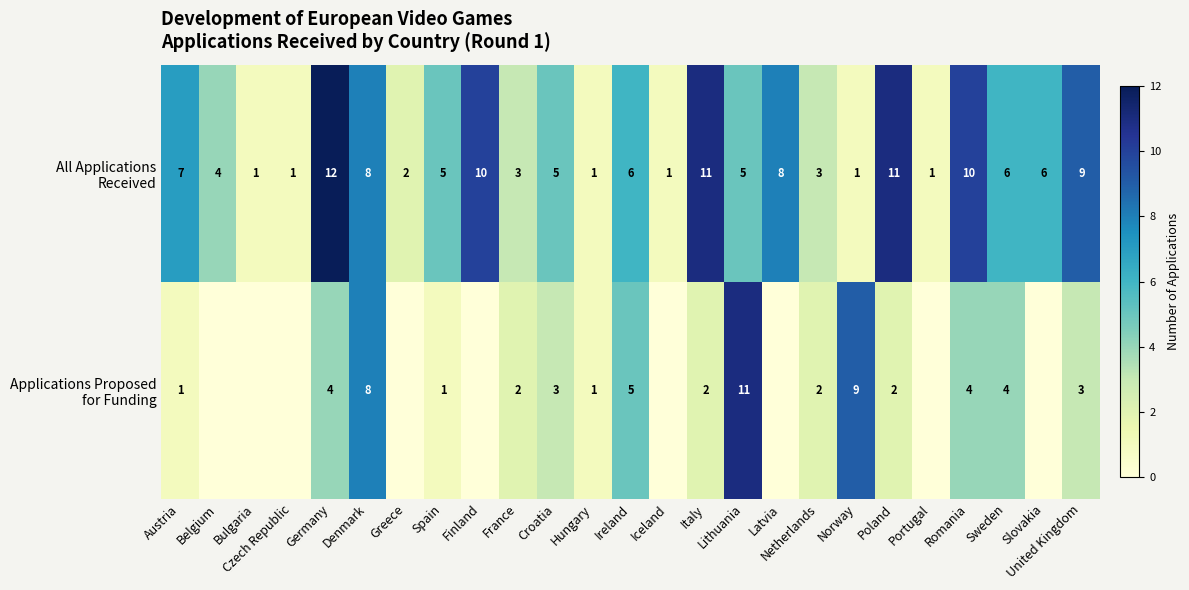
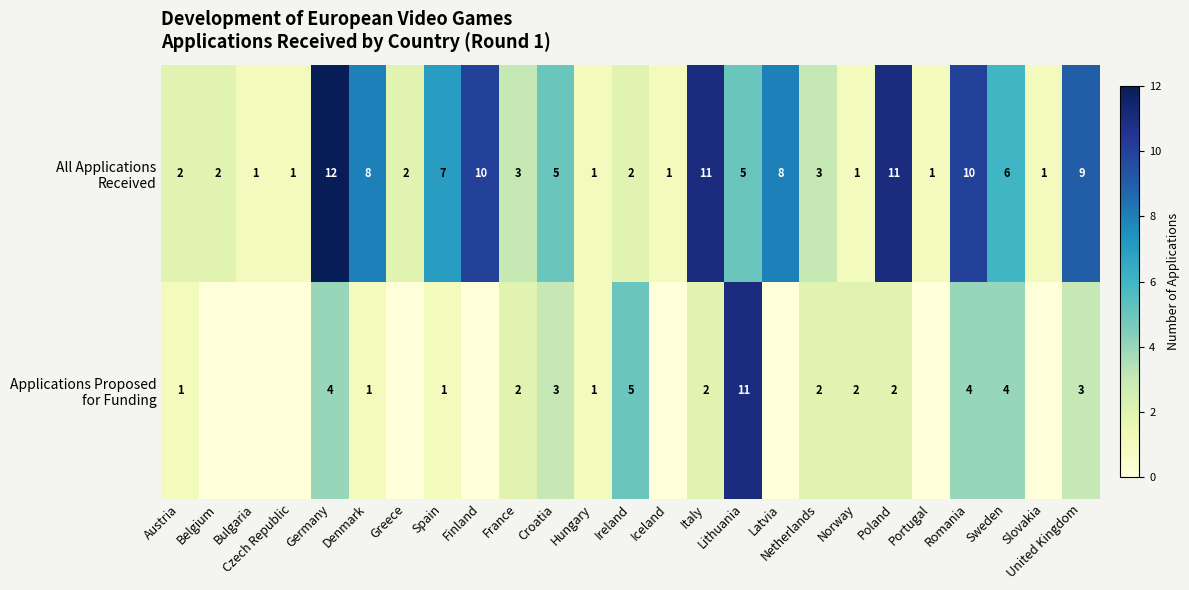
All Applications Received, Austria: 7 -> 2
All Applications Received, Belgium: 4 -> 2
All Applications Received, Spain: 5 -> 7
All Applications Received, Ireland: 6 -> 2
All Applications Received, Slovakia: 6 -> 1
Applications Proposed for Funding, Denmark: 8 -> 1
Applications Proposed for Funding, Norway: 9 -> 2
